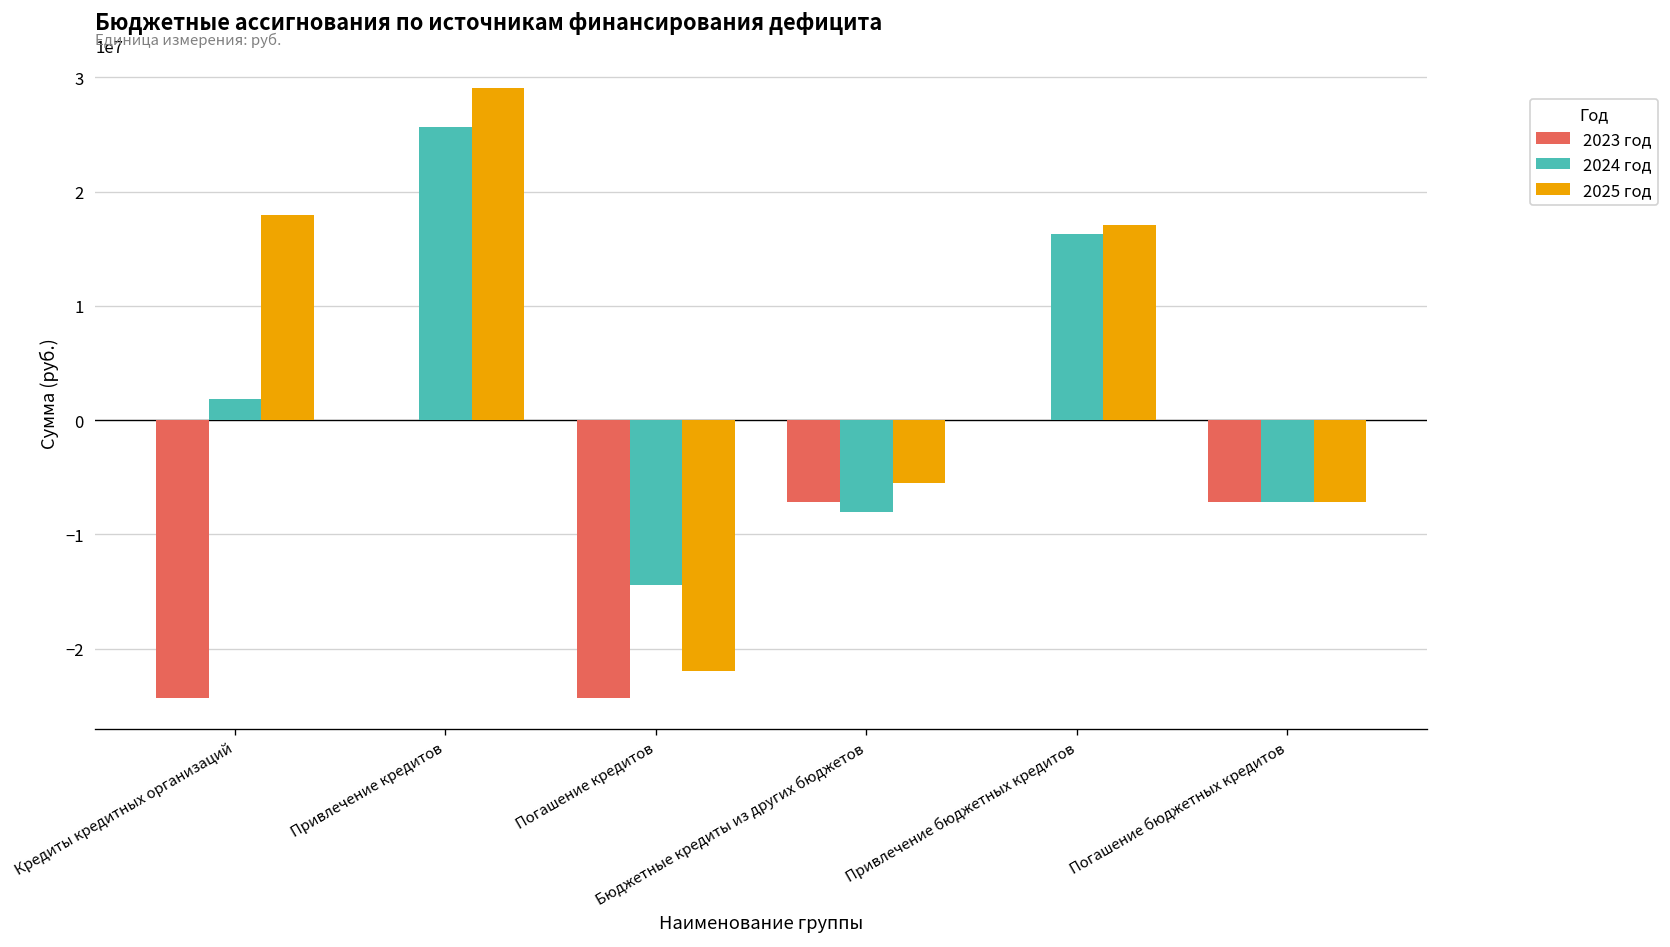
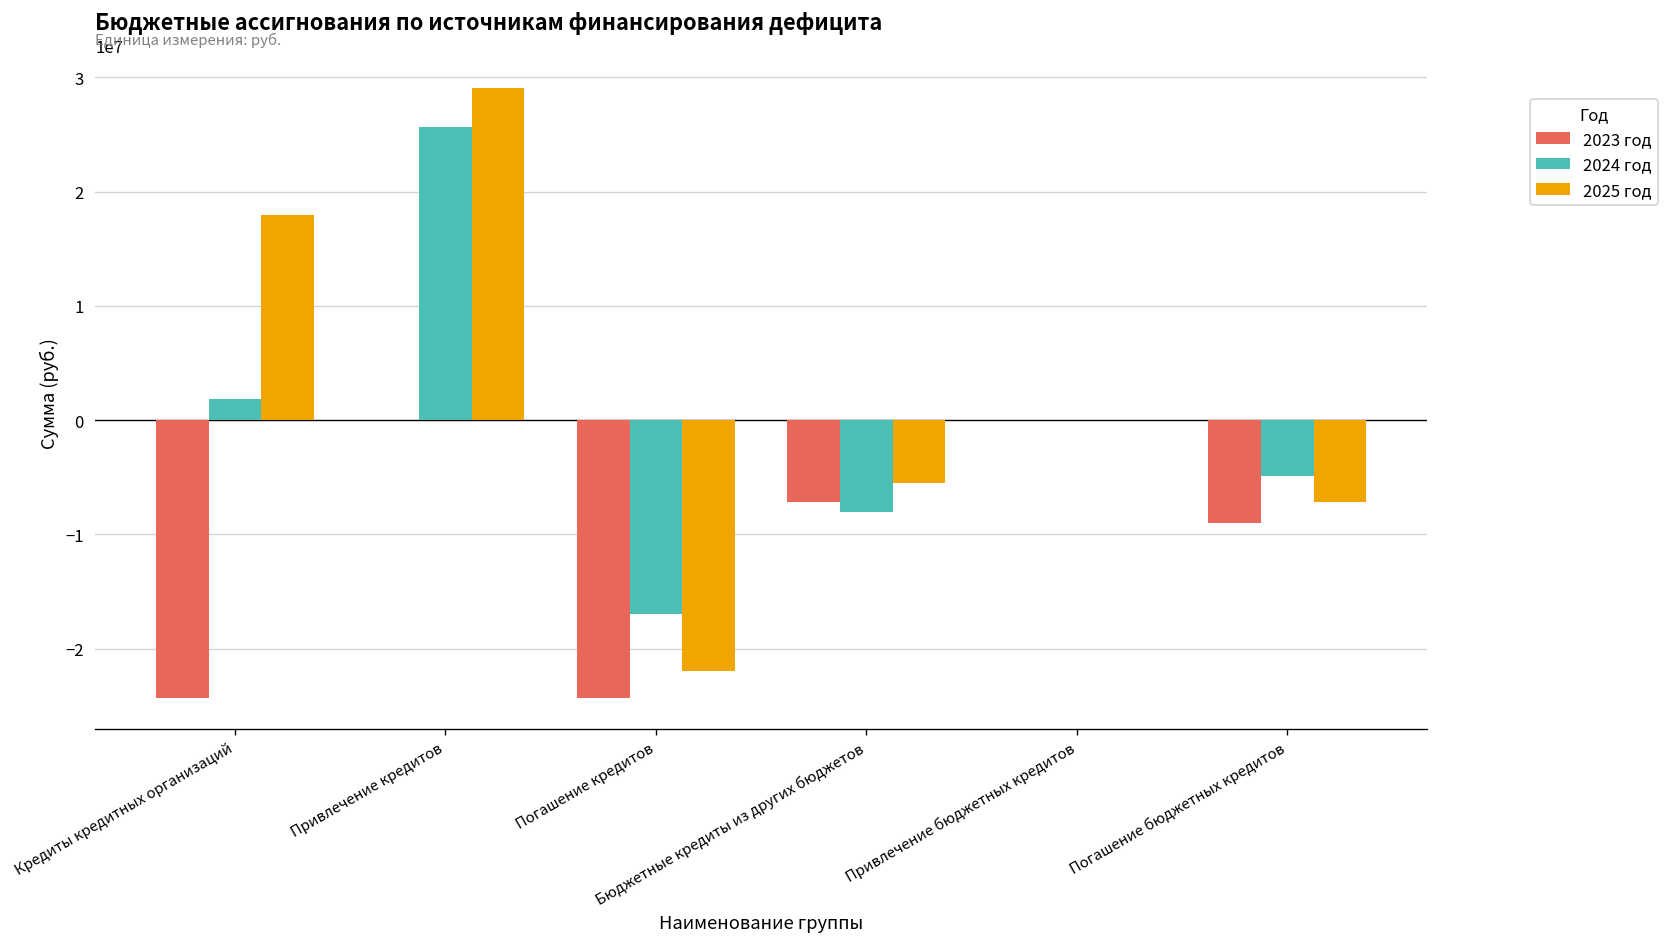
2024 год, Погашение кредитов: -14000000 -> -17000000
2024 год, Привлечение бюджетных кредитов: 16000000 -> 0
2025 год, Привлечение бюджетных кредитов: 17000000 -> 0
2023 год, Погашение бюджетных кредитов: -7000000 -> -9000000
2024 год, Погашение бюджетных кредитов: -7000000 -> -5000000
